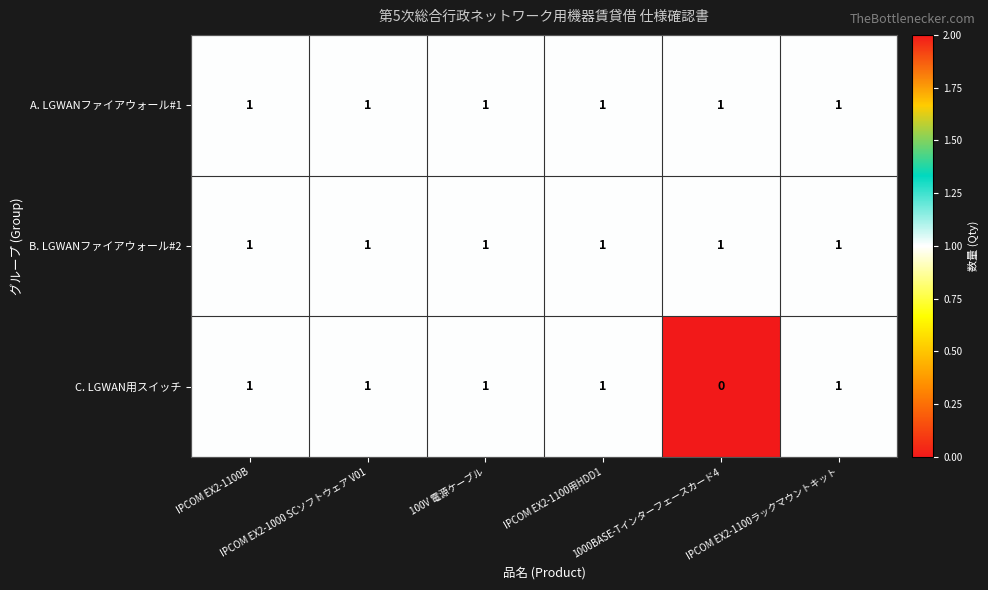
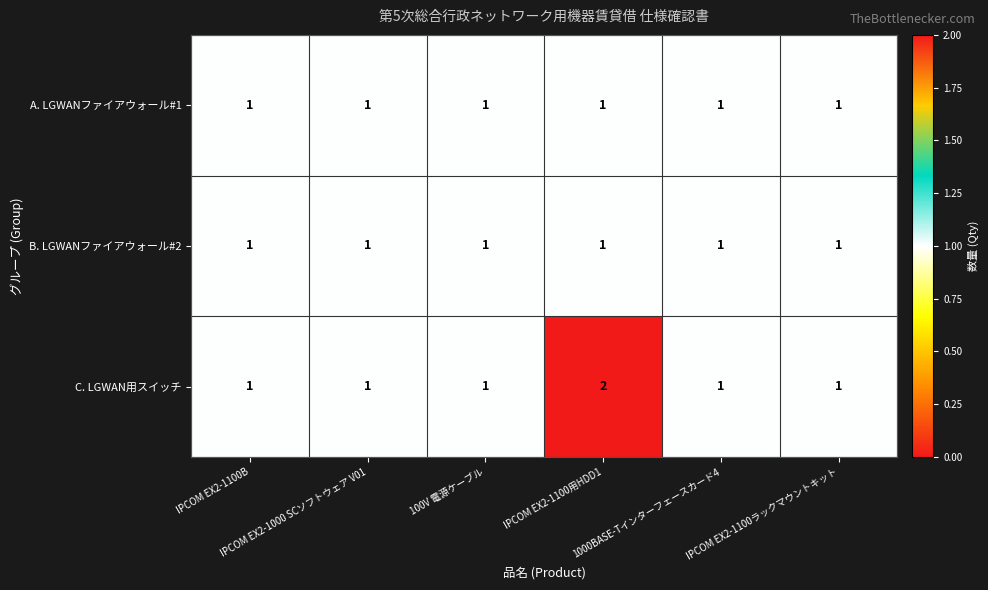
C. LGWAN用スイッチ, IPCOM EX2-1100用HDD1: 1 -> 2
C. LGWAN用スイッチ, 1000BASE-Tインターフェースカード4: 0 -> 1
